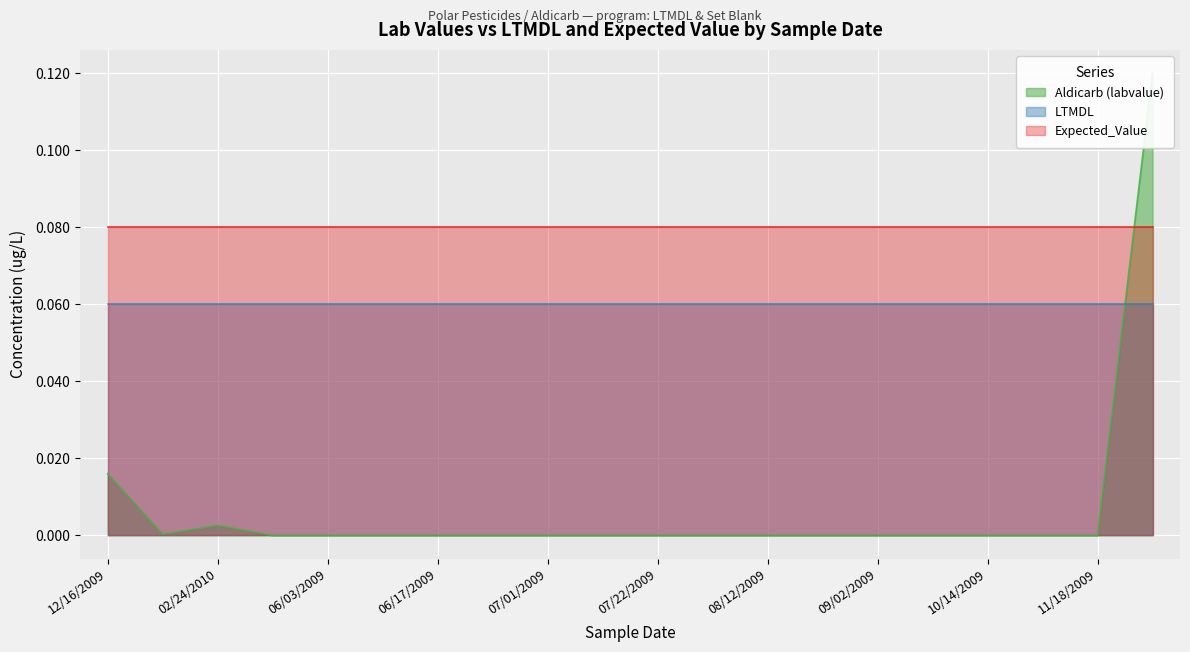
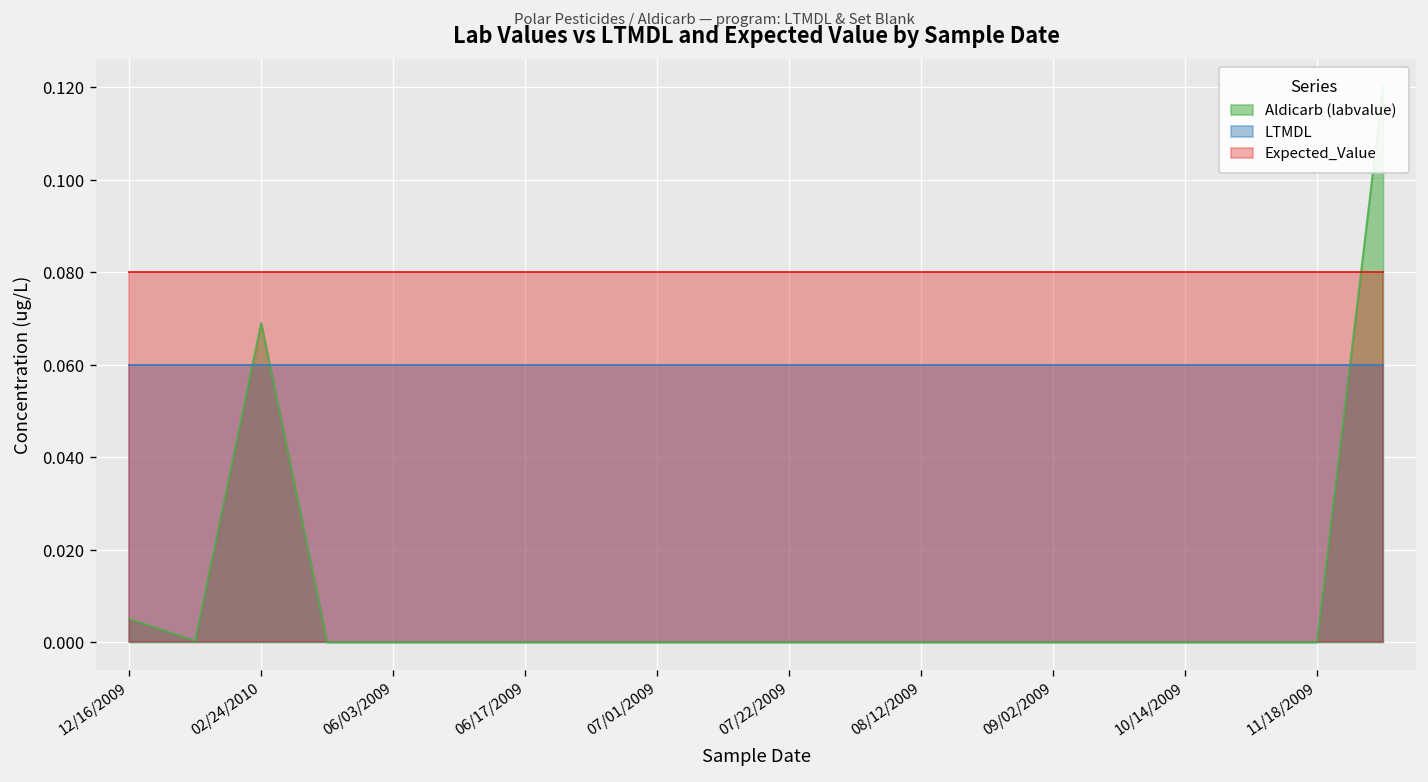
Aldicarb (labvalue), 12/16/2009: 0.016 -> 0.005
Aldicarb (labvalue), 02/24/2010: 0.003 -> 0.069
